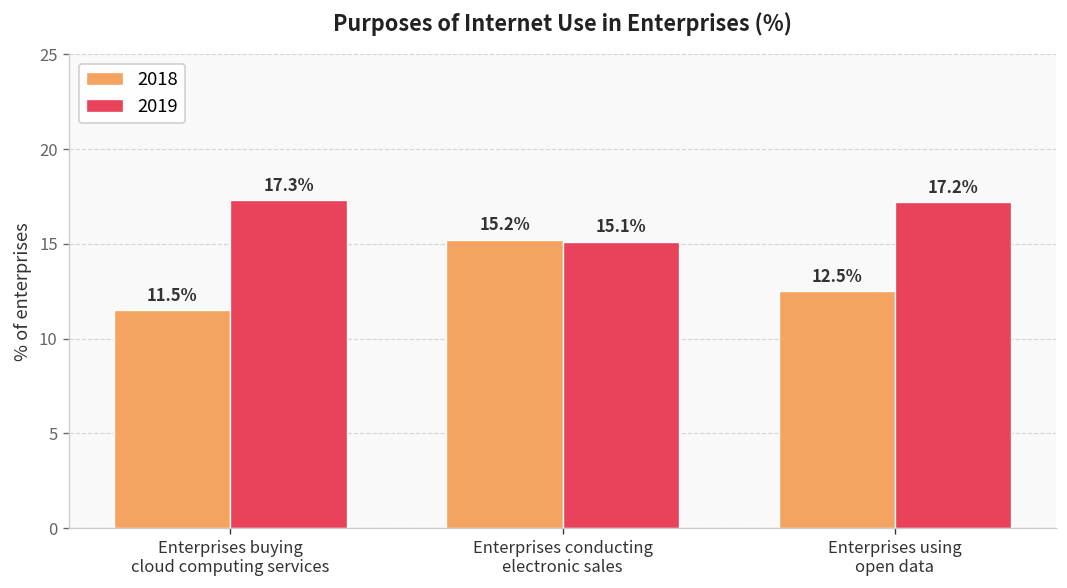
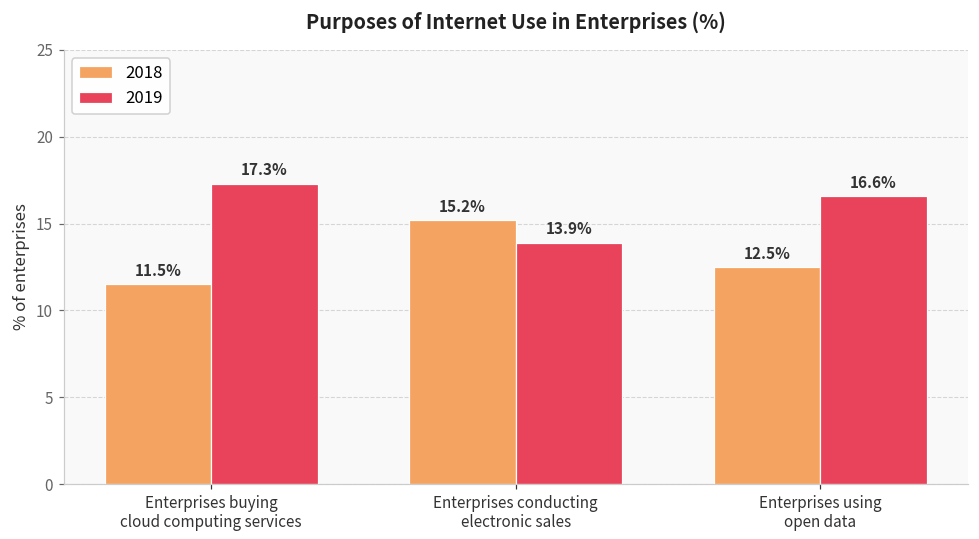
2019, Enterprises conducting electronic sales: 15.1% -> 13.9%
2019, Enterprises using open data: 17.2% -> 16.6%
